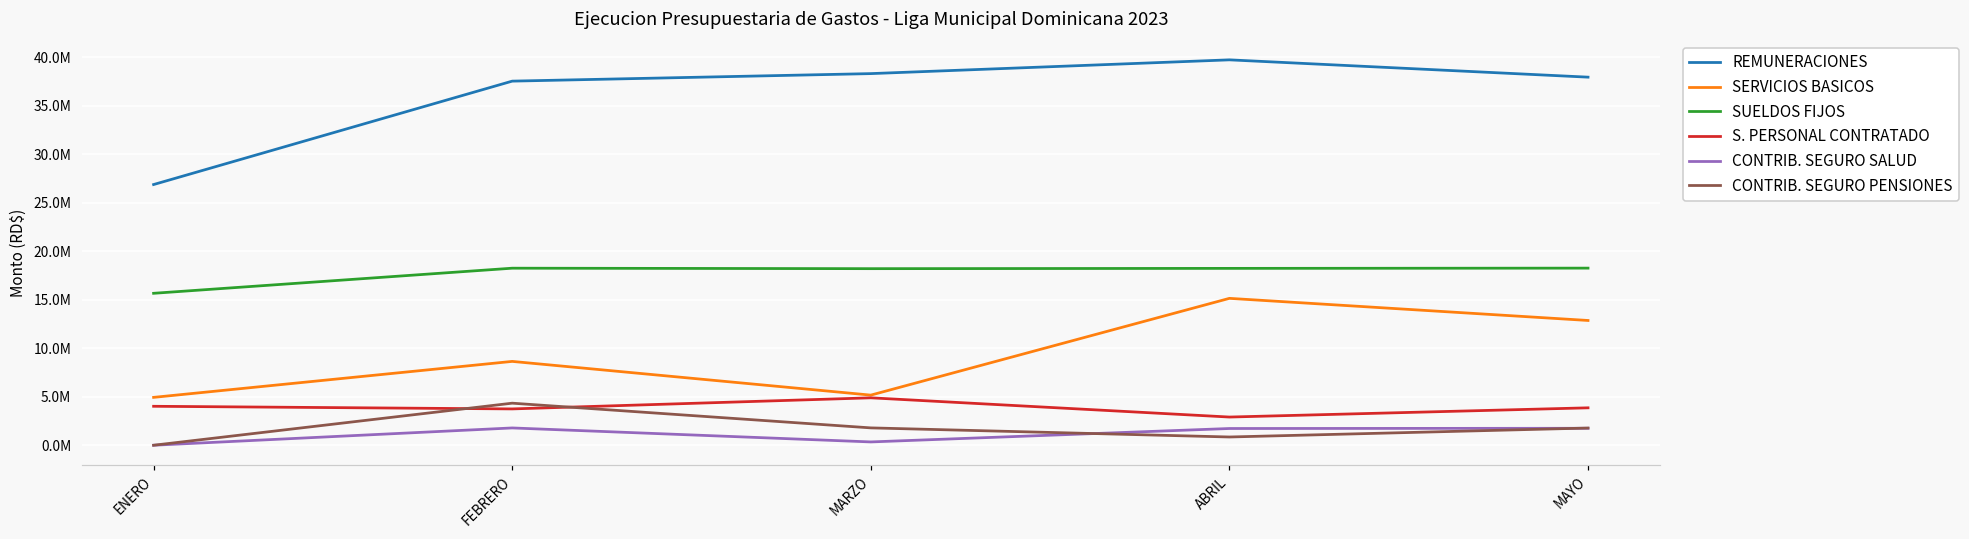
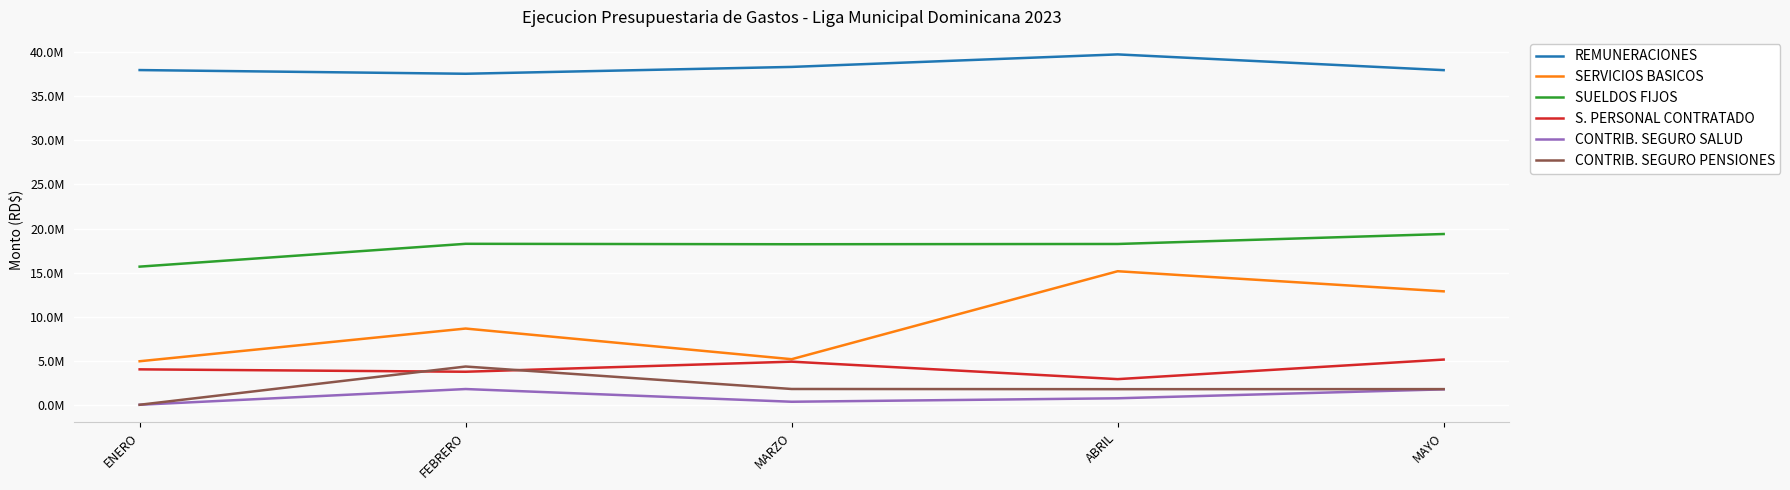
REMUNERACIONES, ENERO: 27000000 -> 38000000
CONTRIB. SEGURO SALUD, ABRIL: 2000000 -> 1000000
CONTRIB. SEGURO PENSIONES, ABRIL: 1000000 -> 2000000
SUELDOS FIJOS, MAYO: 18000000 -> 19000000
S. PERSONAL CONTRATADO, MAYO: 4000000 -> 5000000
